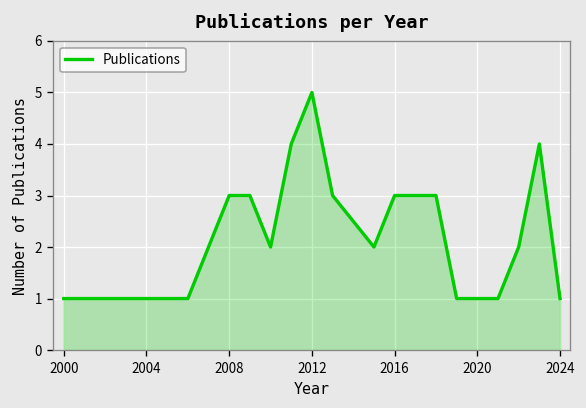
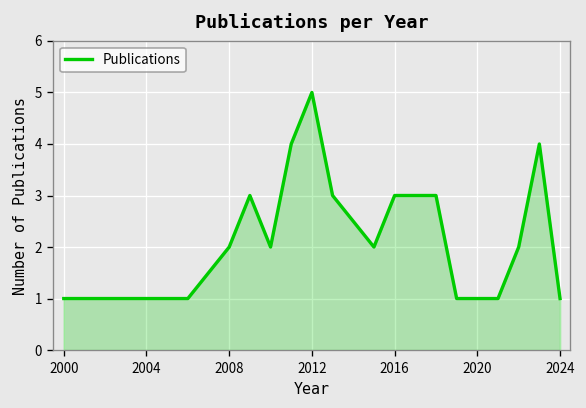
2008: 3 -> 2
